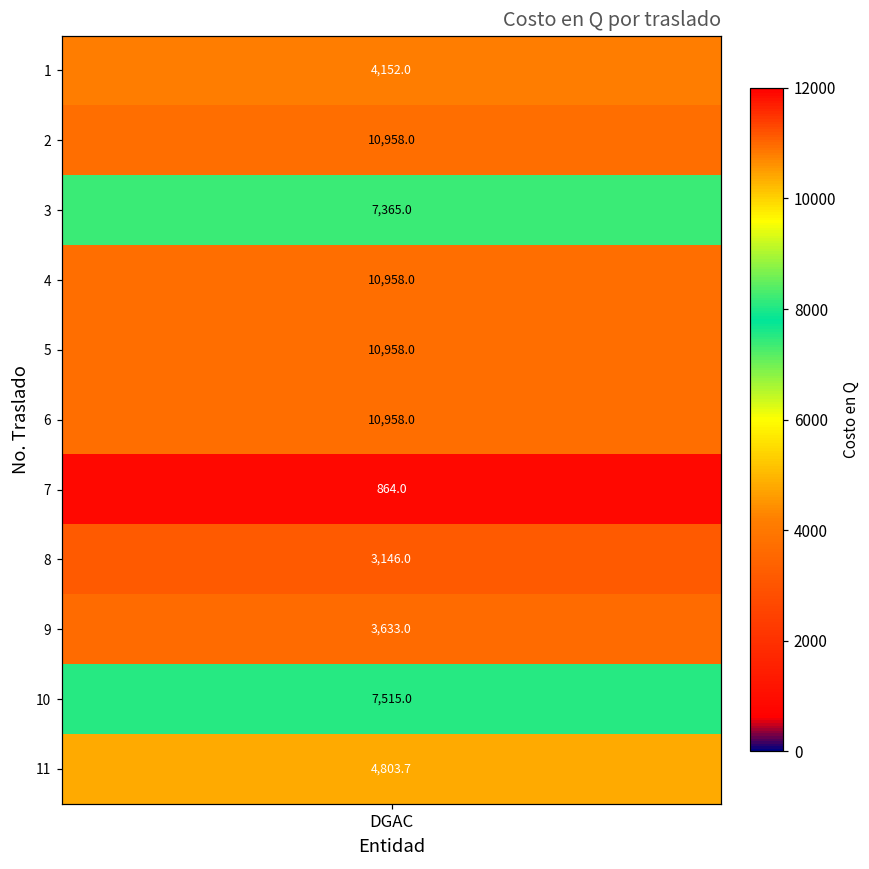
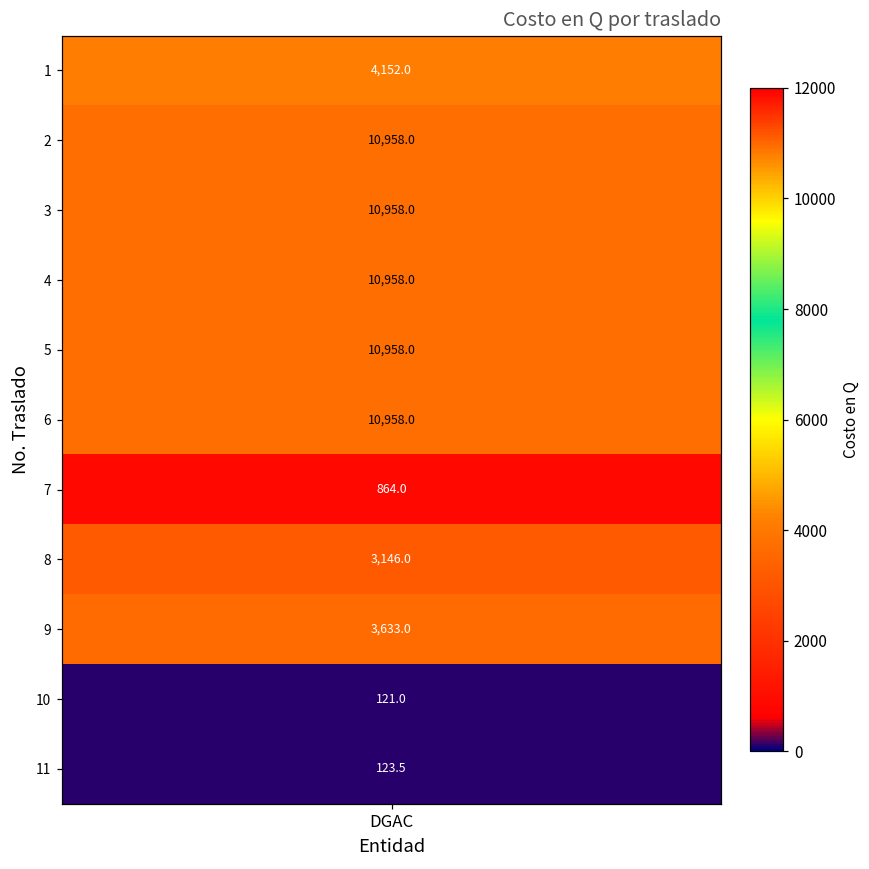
3, DGAC: 7,365.0 -> 10,958.0
10, DGAC: 7,515.0 -> 121.0
11, DGAC: 4,803.7 -> 123.5
